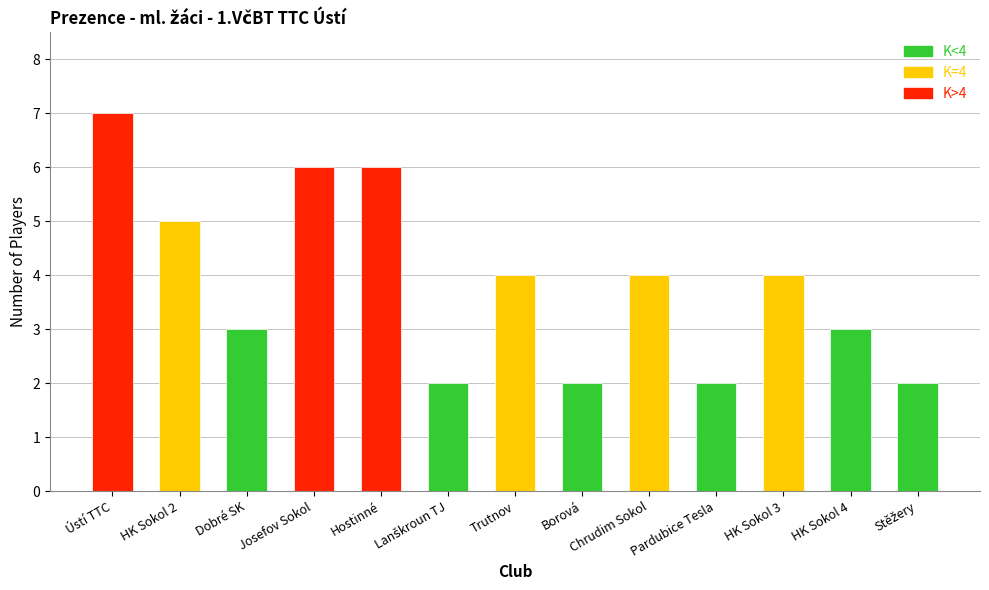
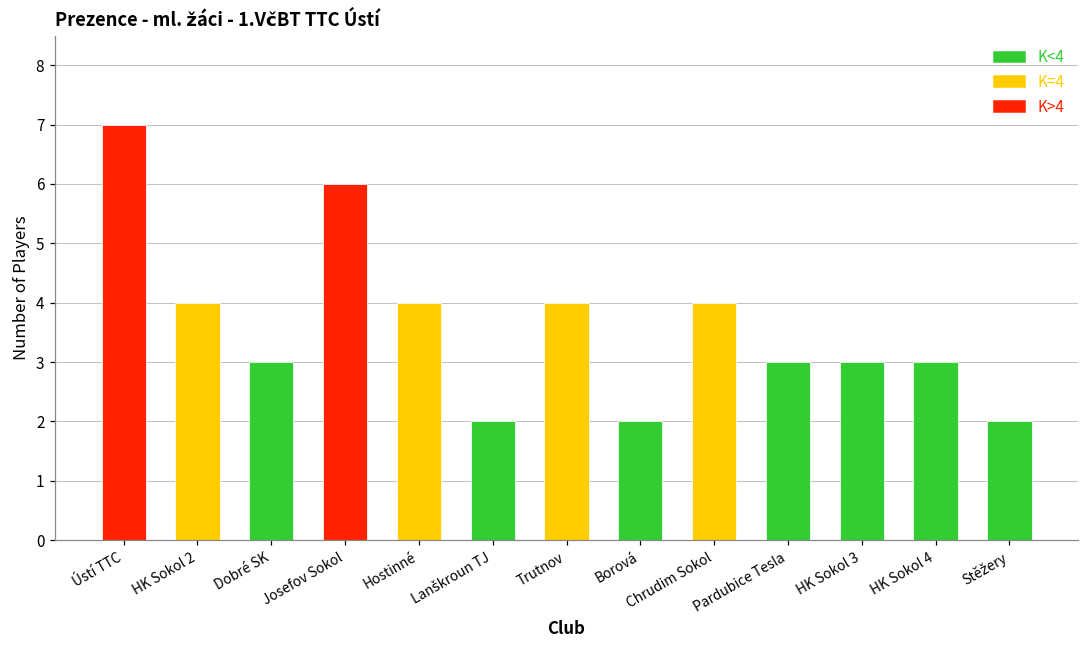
HK Sokol 2: 5 -> 4
Hostinné: 6 -> 4
Pardubice Tesla: 2 -> 3
HK Sokol 3: 4 -> 3
